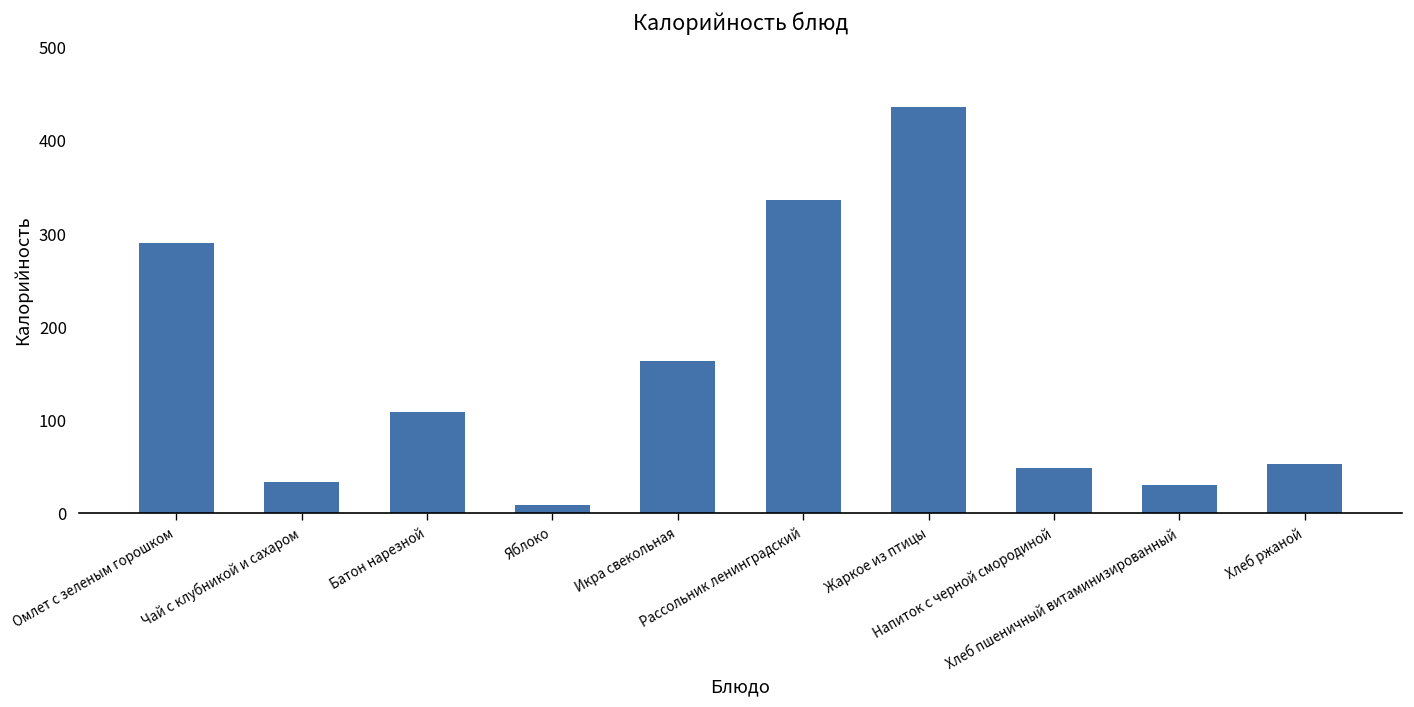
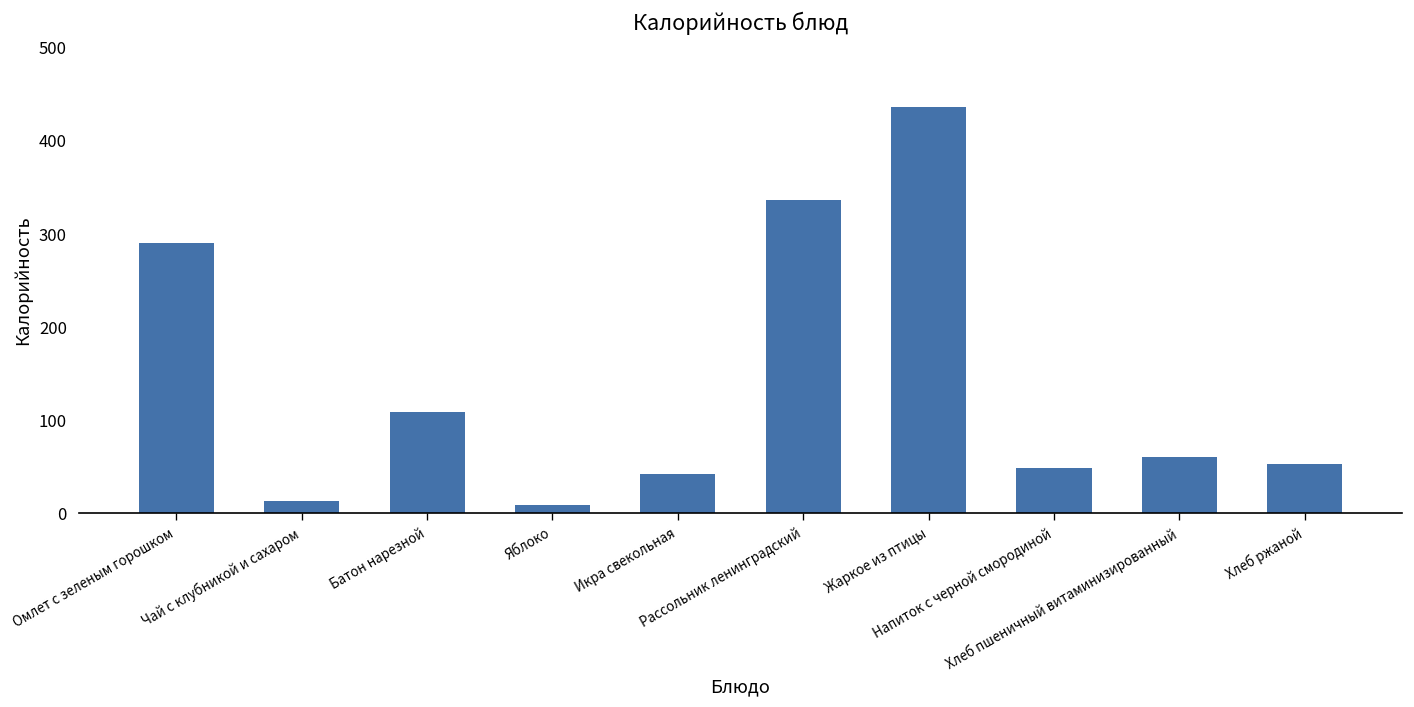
Чай с клубникой и сахаром: 30 -> 10
Икра свекольная: 160 -> 40
Хлеб пшеничный витаминизированный: 30 -> 60
